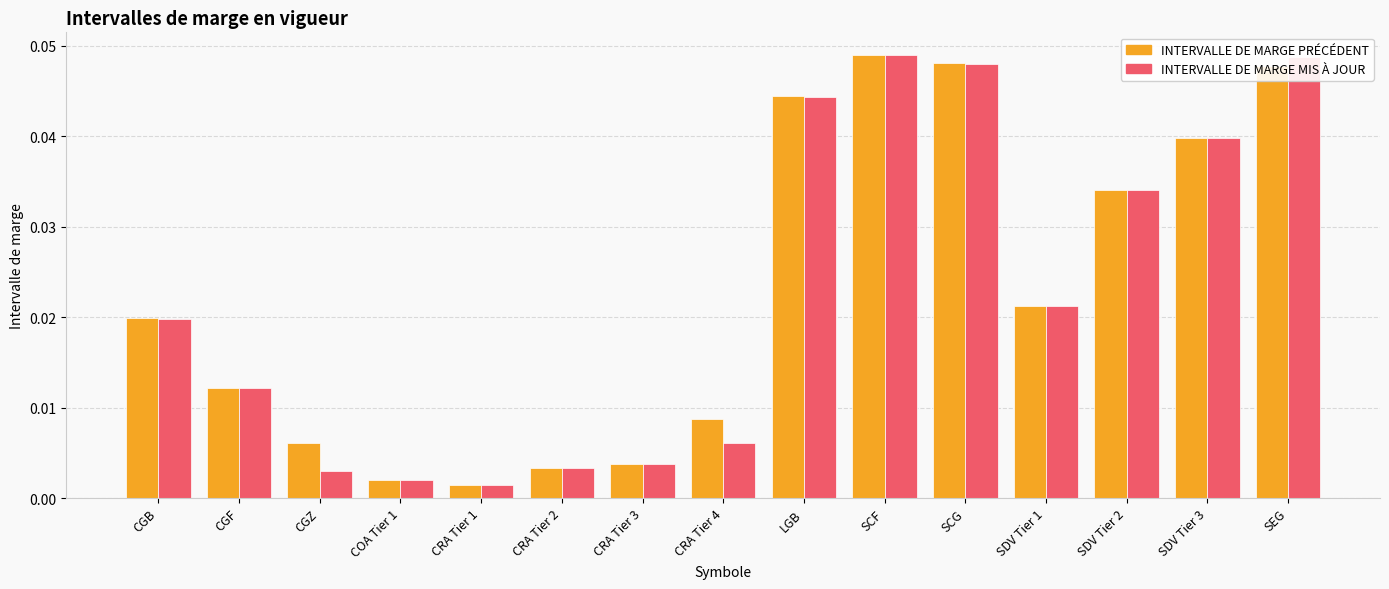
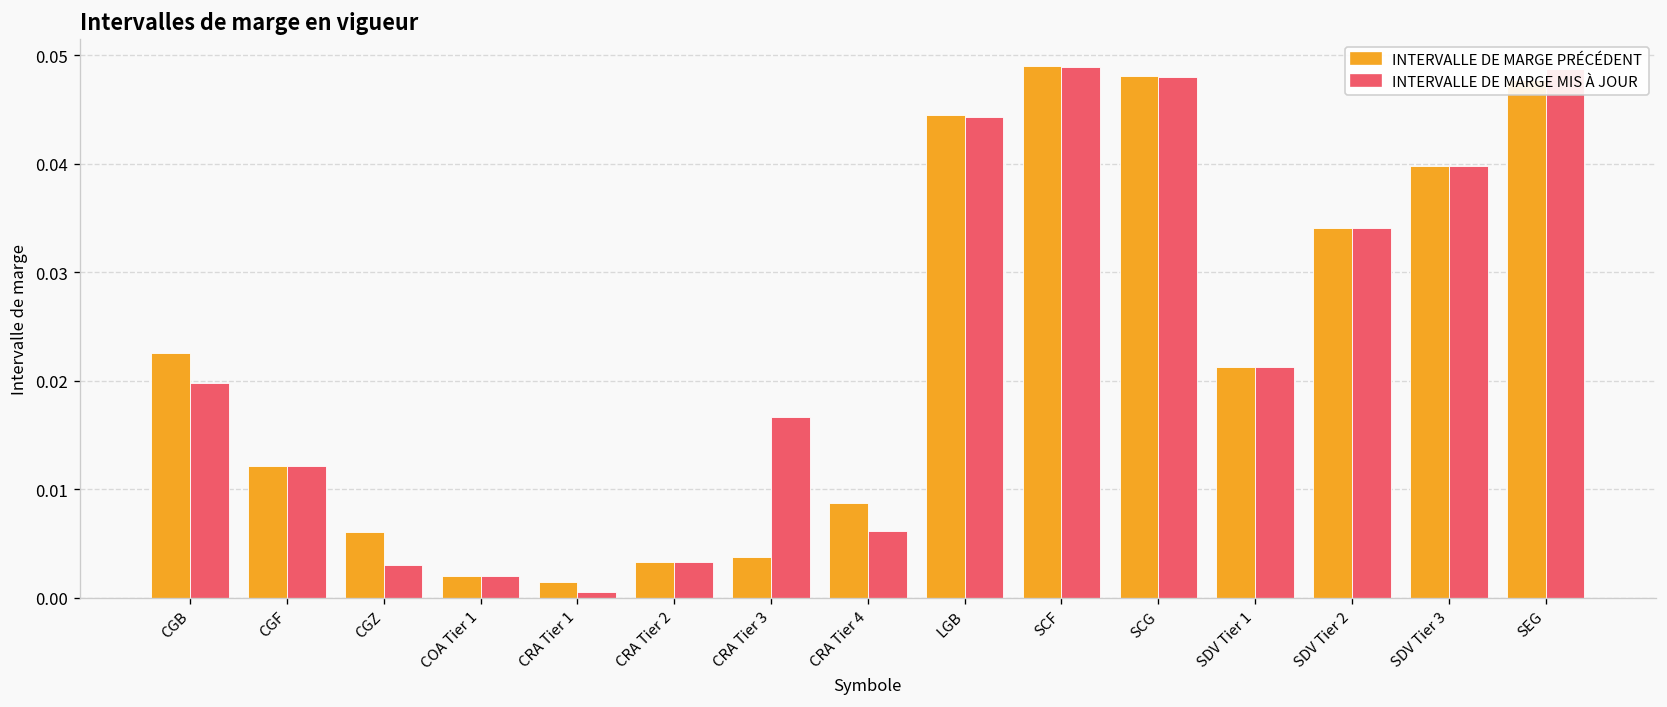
INTERVALLE DE MARGE PRÉCÉDENT, CGB: 0.020 -> 0.023
INTERVALLE DE MARGE MIS À JOUR, CRA Tier 1: 0.001 -> 0.000
INTERVALLE DE MARGE MIS À JOUR, CRA Tier 3: 0.004 -> 0.017
